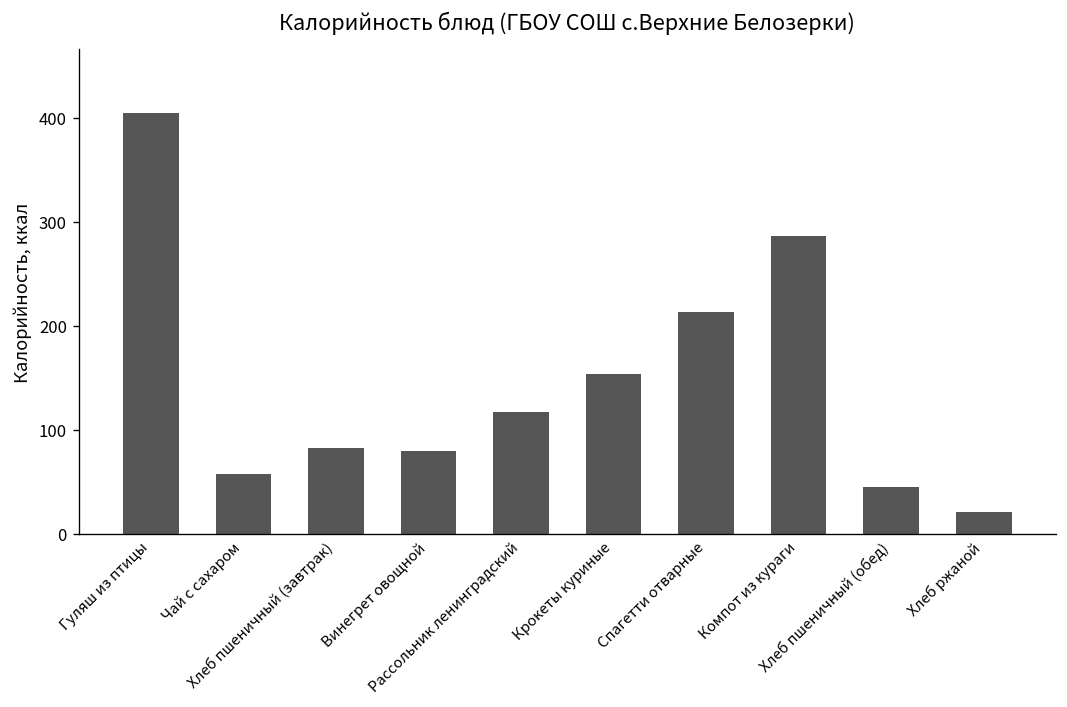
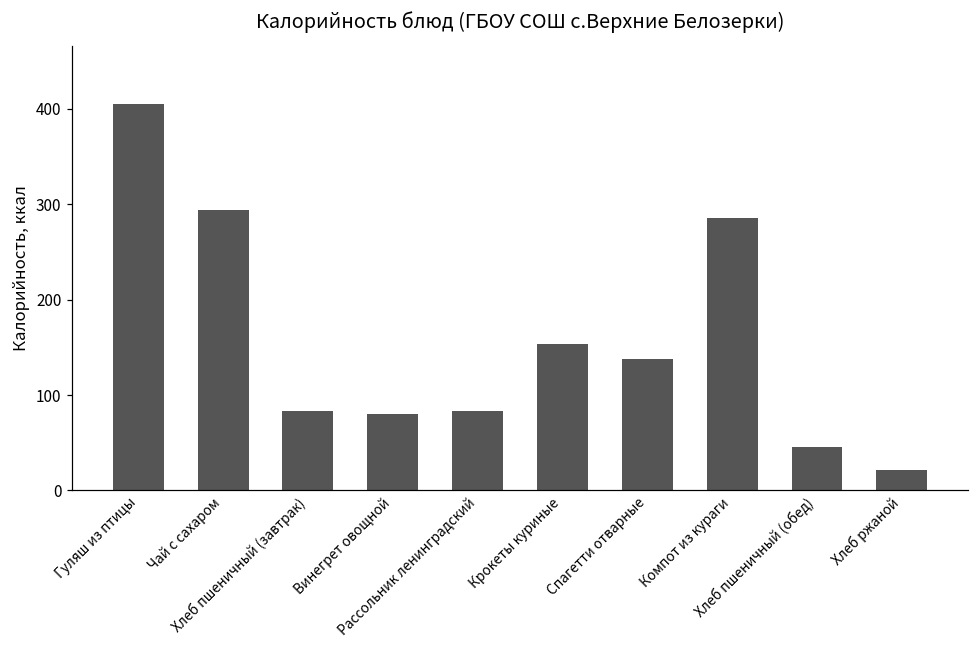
Чай с сахаром: 60 -> 290
Рассольник ленинградский: 120 -> 80
Спагетти отварные: 210 -> 140
